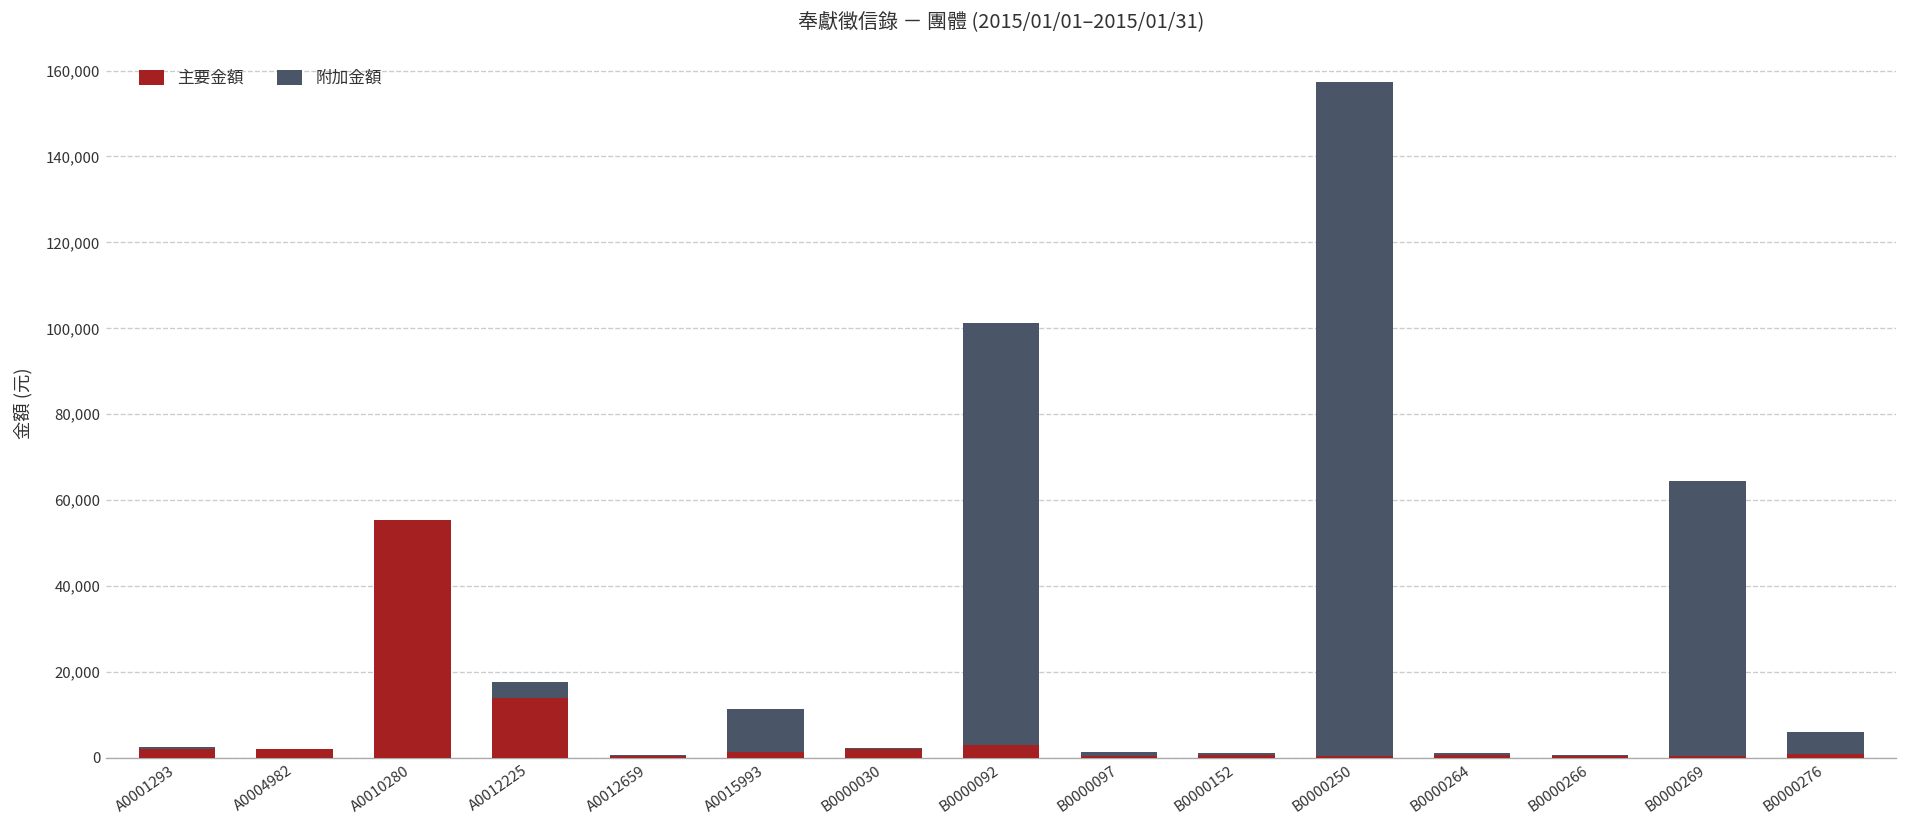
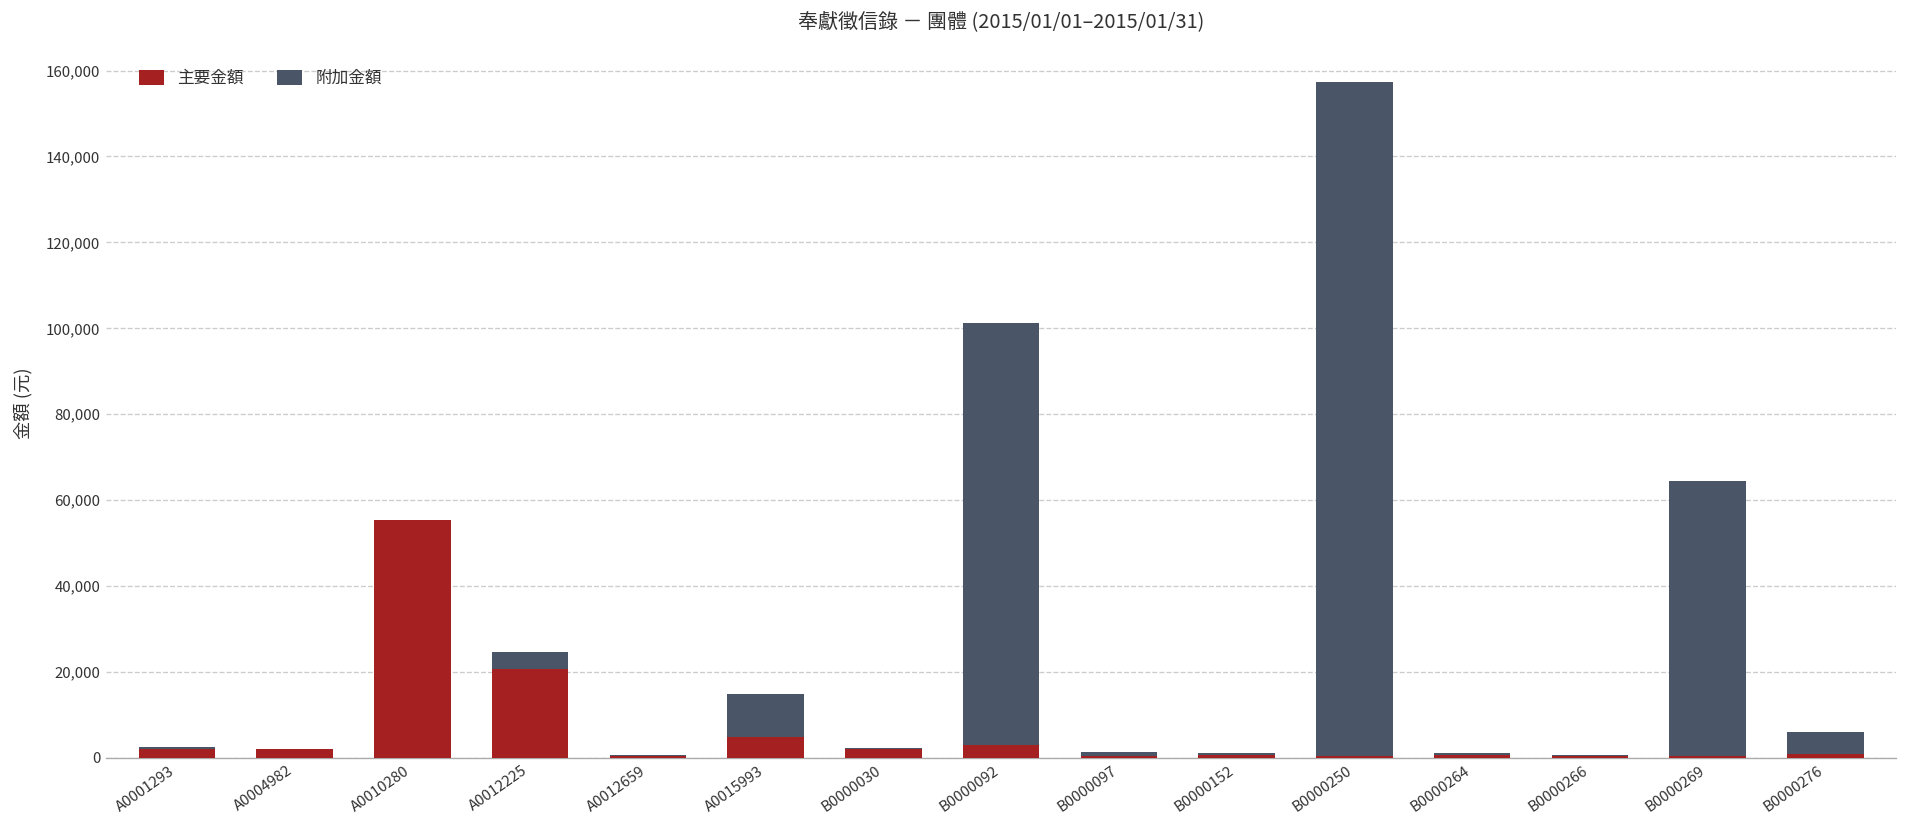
主要金額, A0012225: 14,000 -> 21,000
主要金額, A0015993: 1,000 -> 5,000
